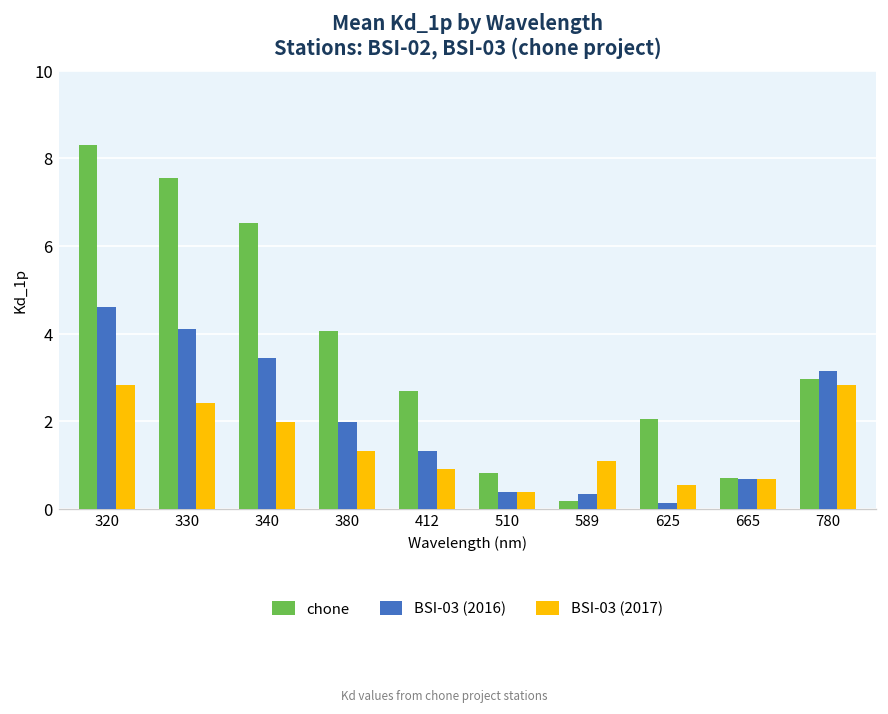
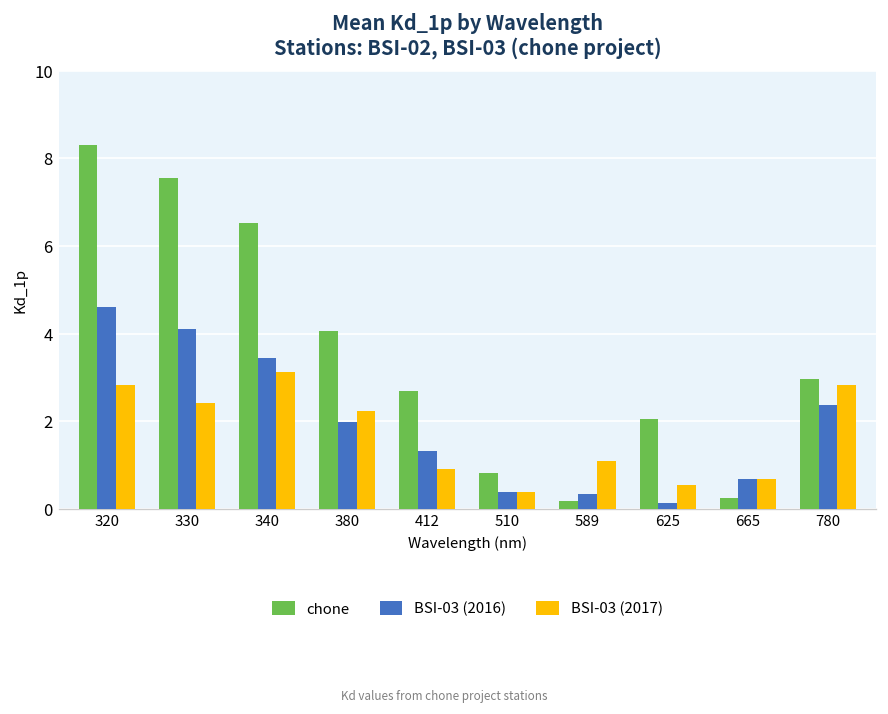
BSI-03 (2017), 340: 2.0 -> 3.1
BSI-03 (2017), 380: 1.3 -> 2.2
chone, 665: 0.7 -> 0.3
BSI-03 (2016), 780: 3.1 -> 2.4
